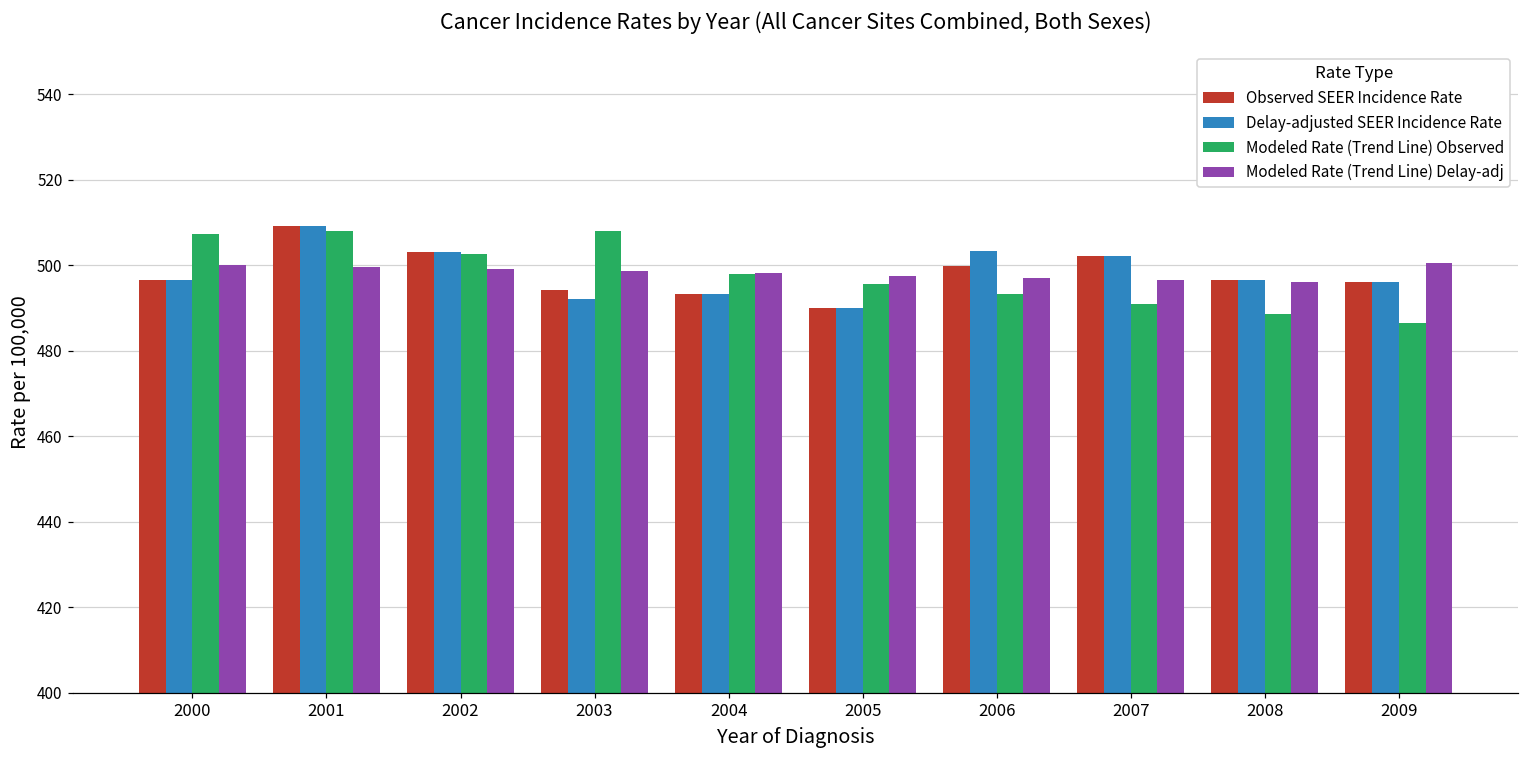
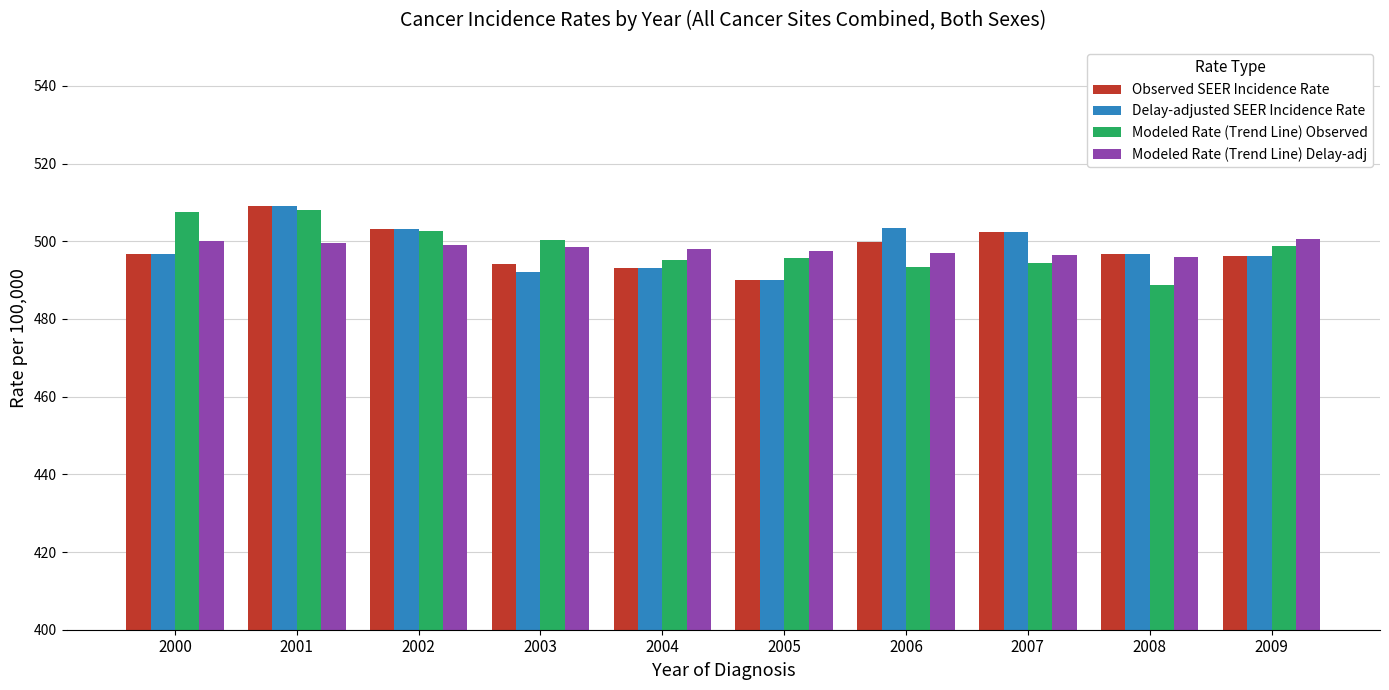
Modeled Rate (Trend Line) Observed, 2003: 508 -> 500
Modeled Rate (Trend Line) Observed, 2004: 498 -> 495
Modeled Rate (Trend Line) Observed, 2007: 491 -> 494
Modeled Rate (Trend Line) Observed, 2009: 486 -> 499
